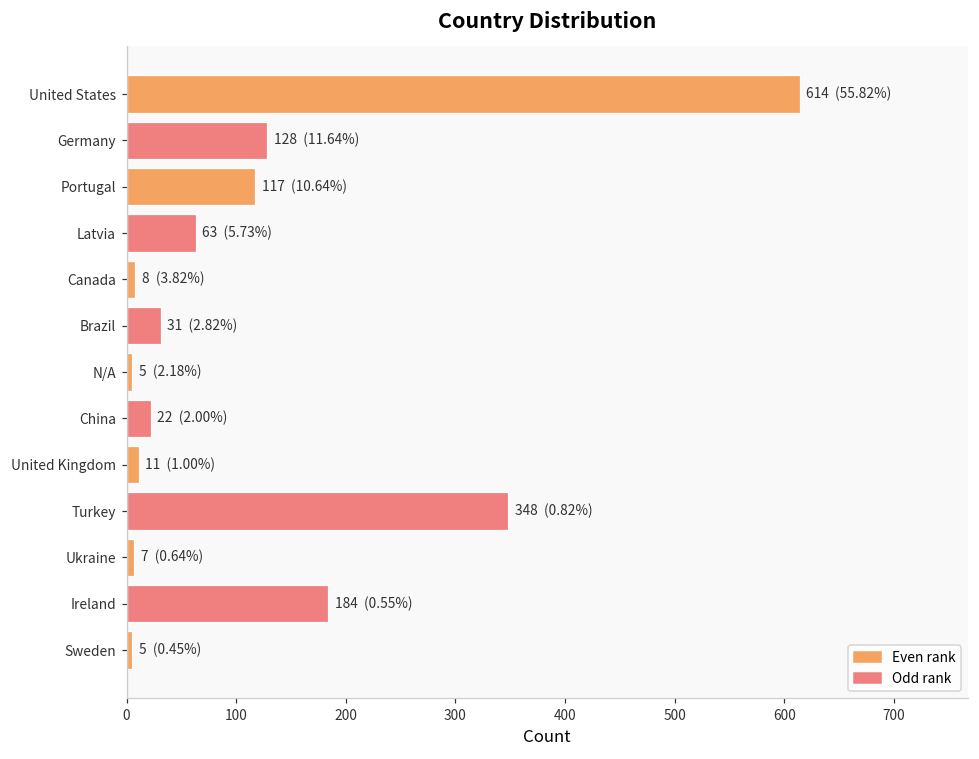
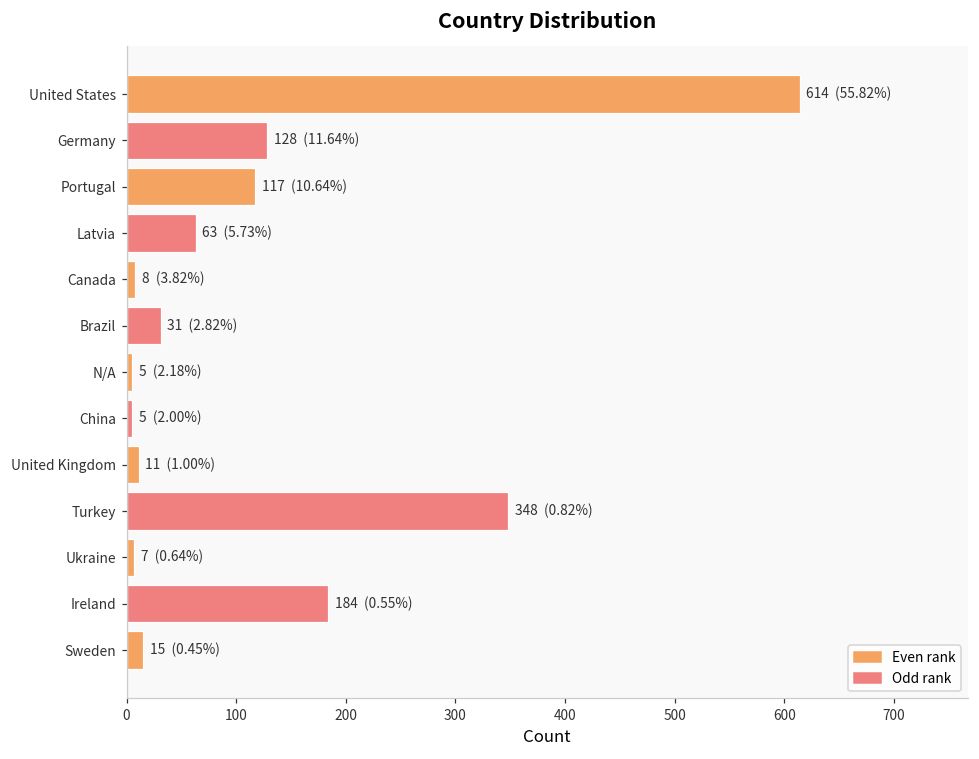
China: 22 -> 5
Sweden: 5 -> 15
